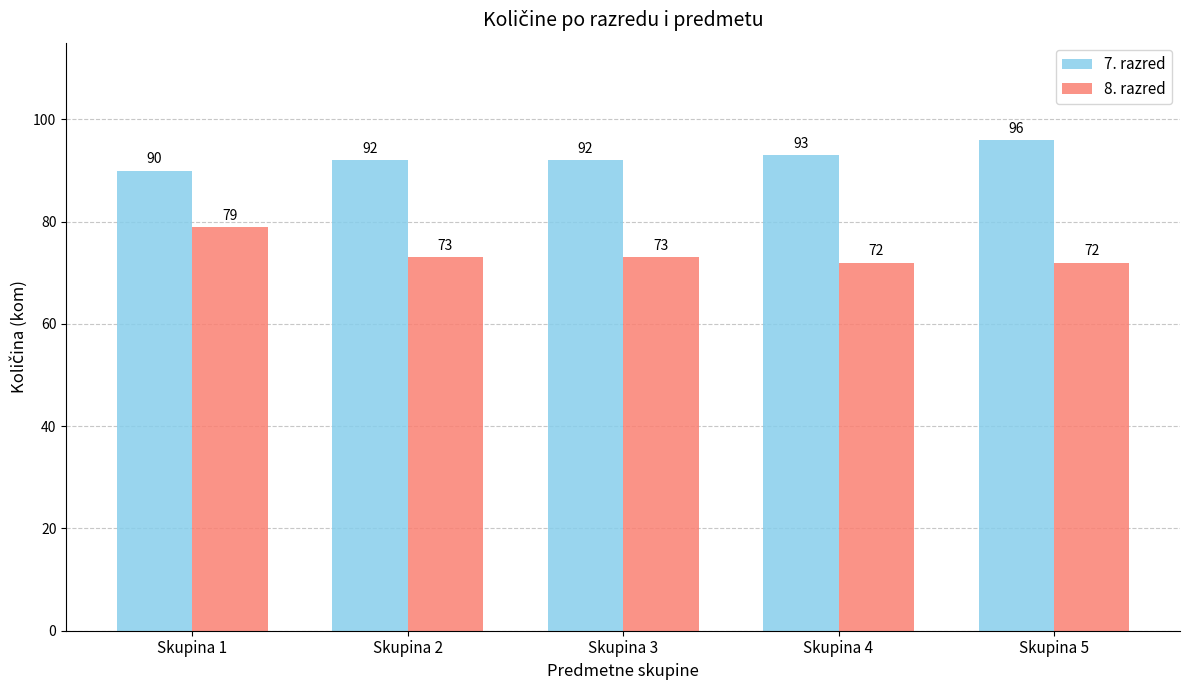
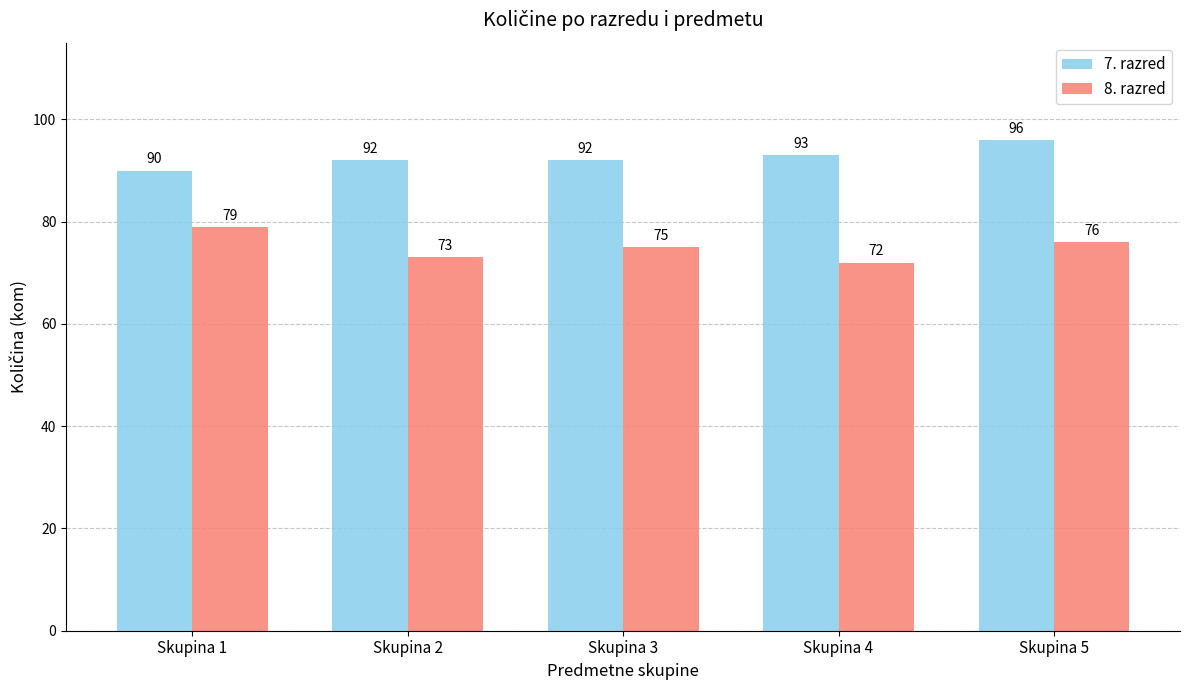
8. razred, Skupina 3: 73 -> 75
8. razred, Skupina 5: 72 -> 76
